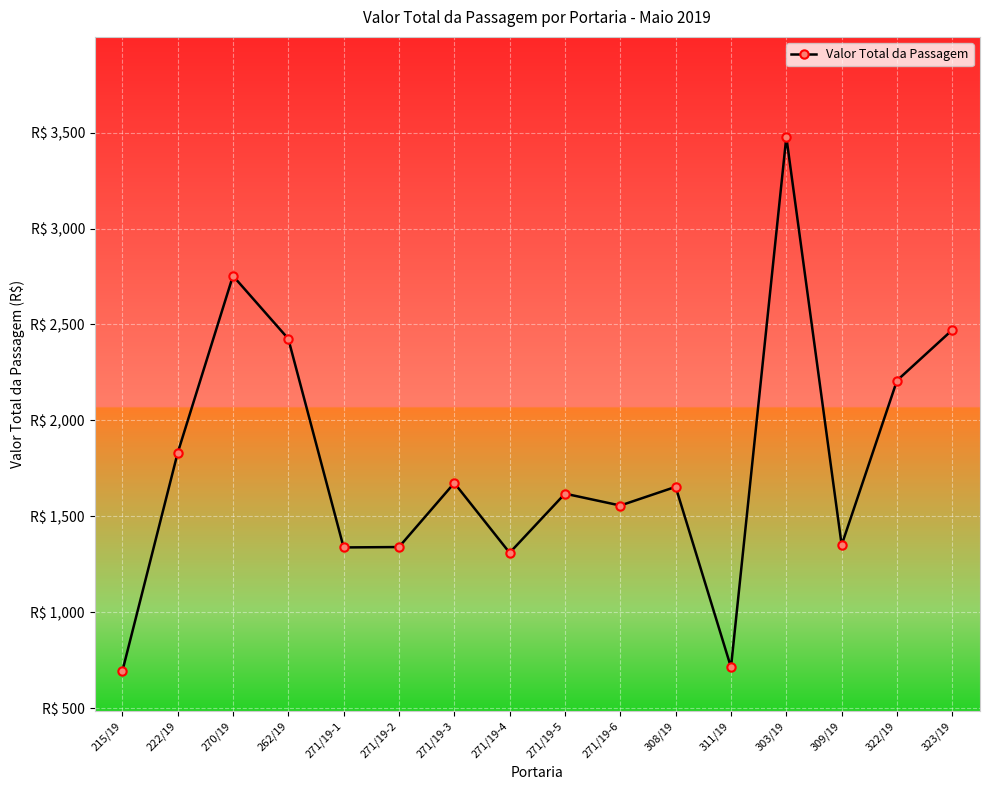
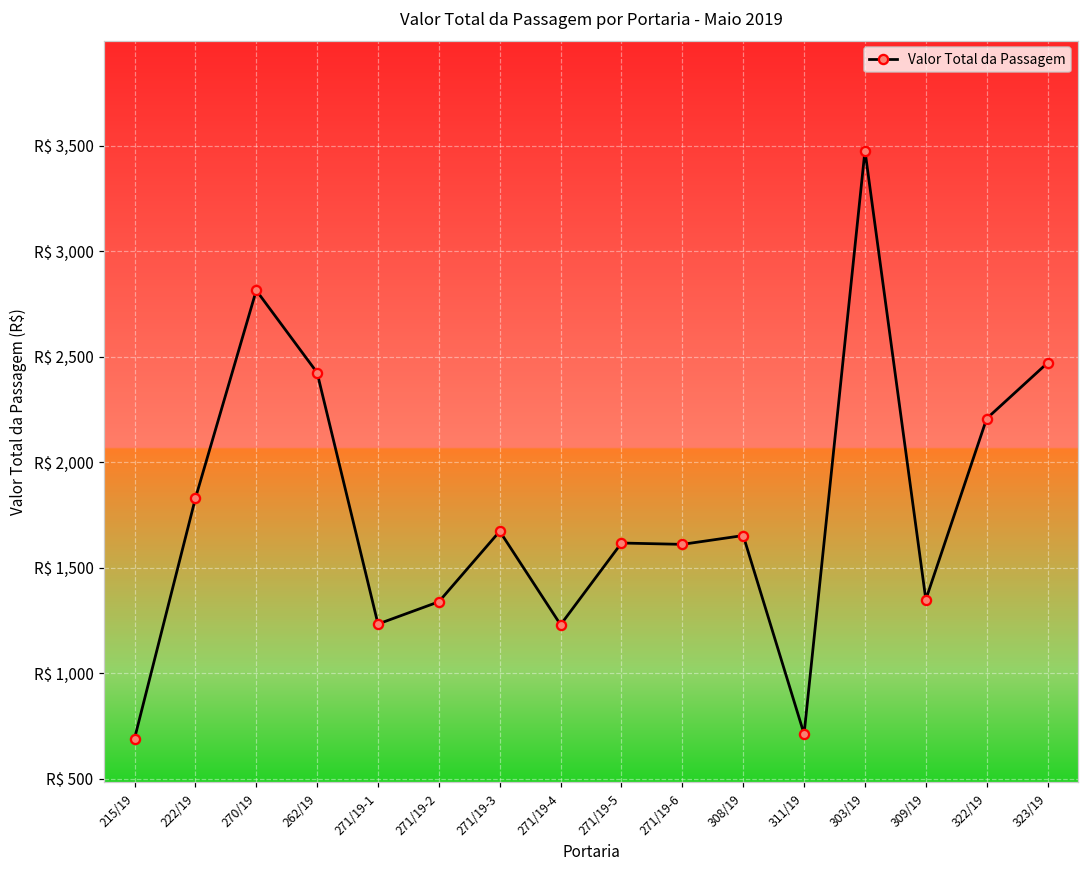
270/19: R$ 2,750 -> R$ 2,820
271/19-1: R$ 1,340 -> R$ 1,230
271/19-4: R$ 1,310 -> R$ 1,230
271/19-6: R$ 1,560 -> R$ 1,610
